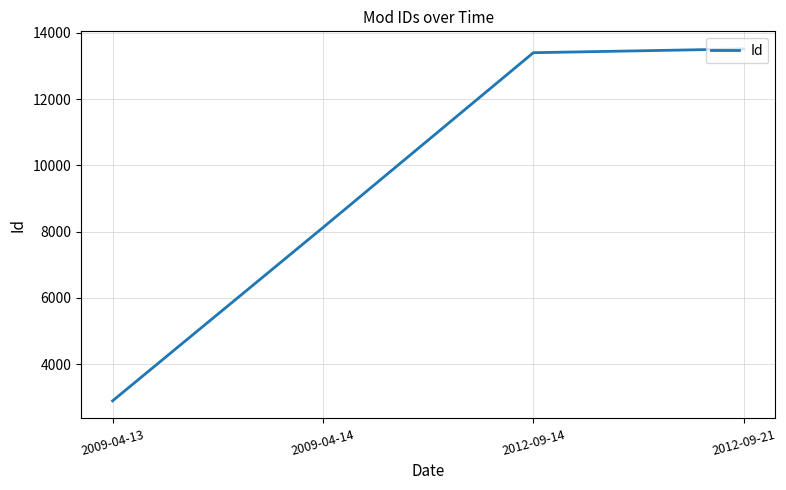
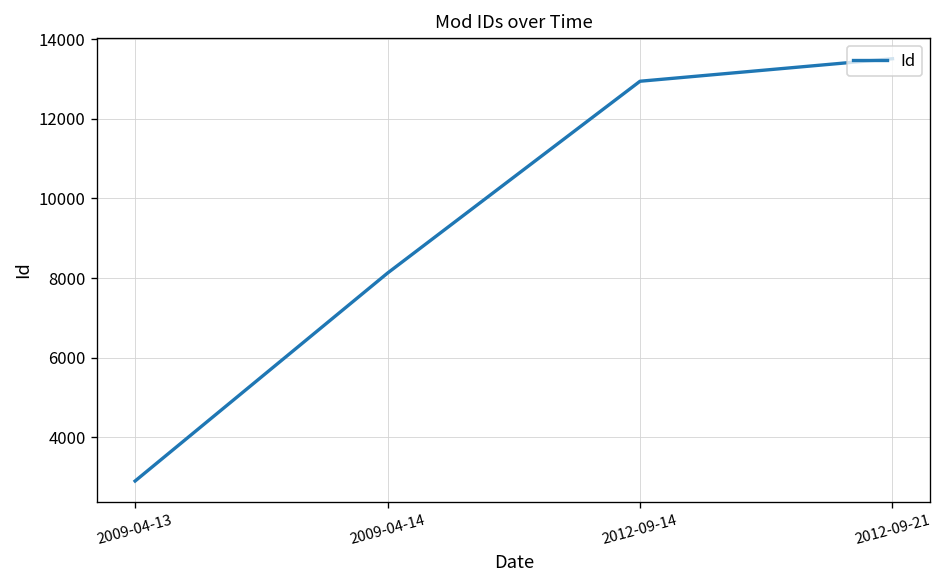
2012-09-14: 13400 -> 12900
